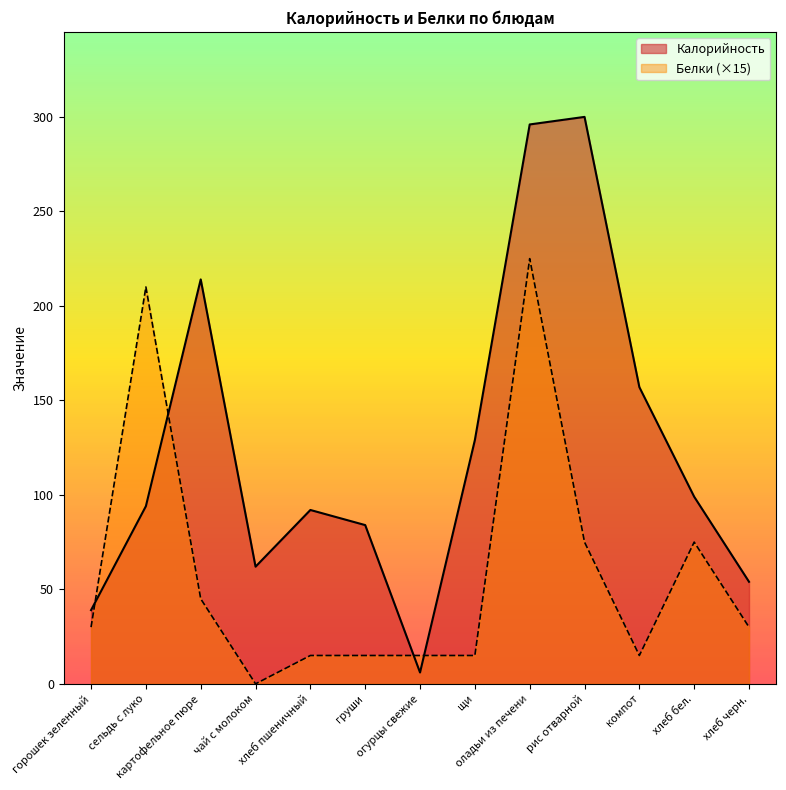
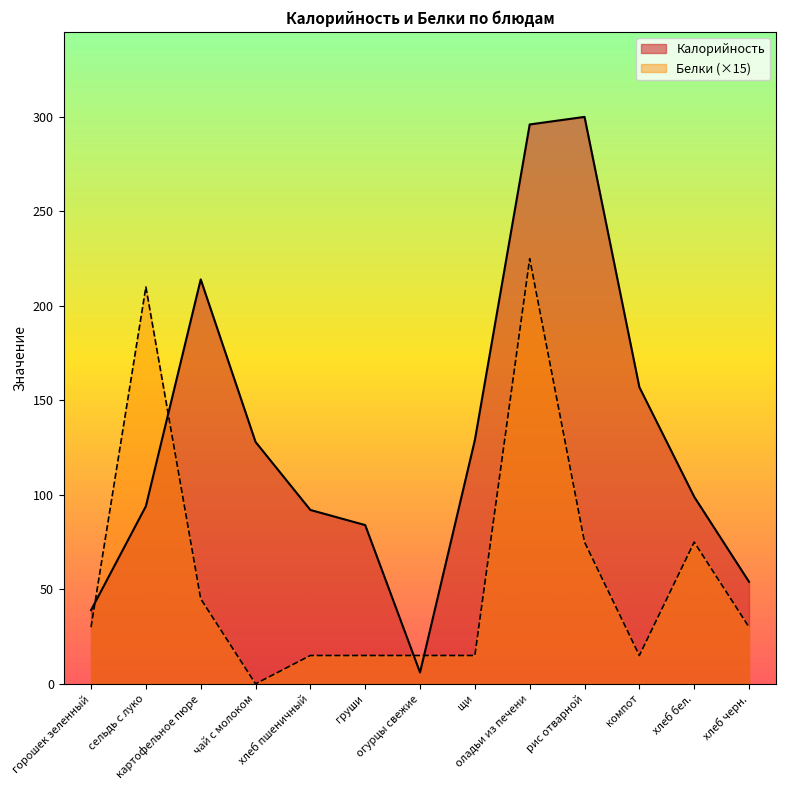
Калорийность, чай с молоком: 62 -> 128
